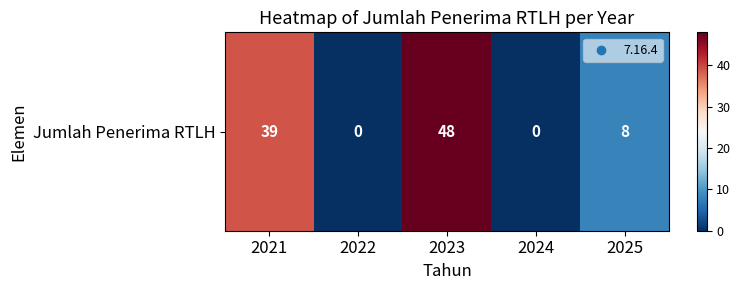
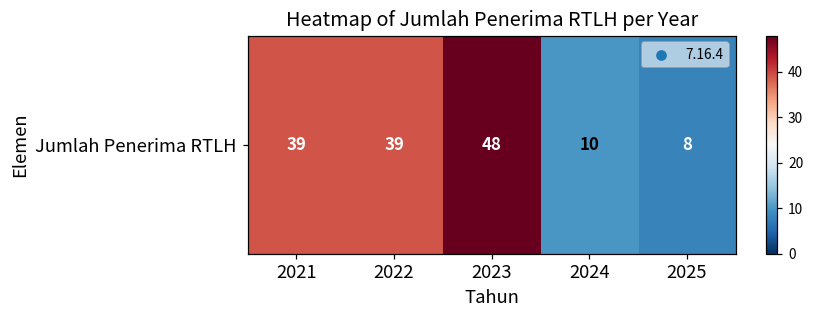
Jumlah Penerima RTLH, 2022: 0 -> 39
Jumlah Penerima RTLH, 2024: 0 -> 10
